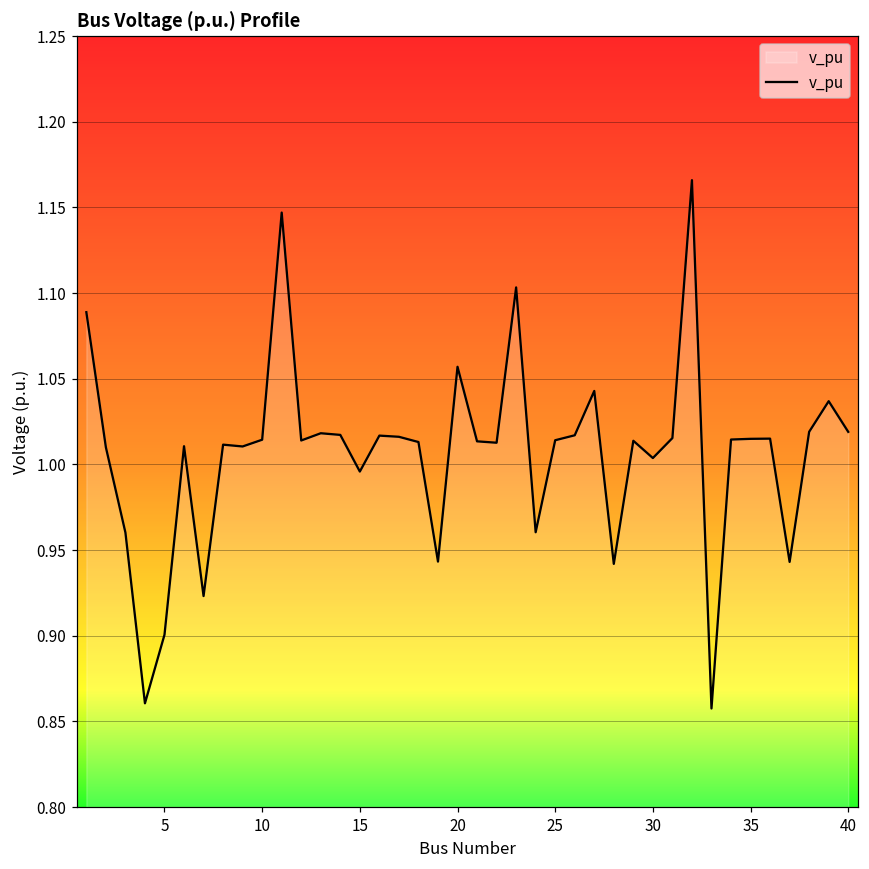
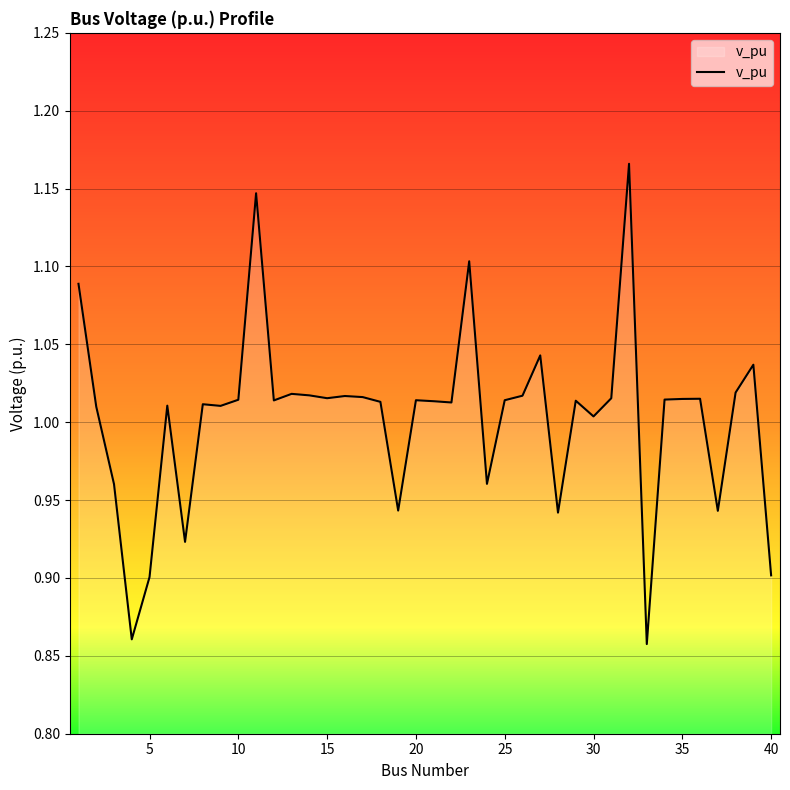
15: 0.996 -> 1.015
20: 1.057 -> 1.014
40: 1.019 -> 0.902
